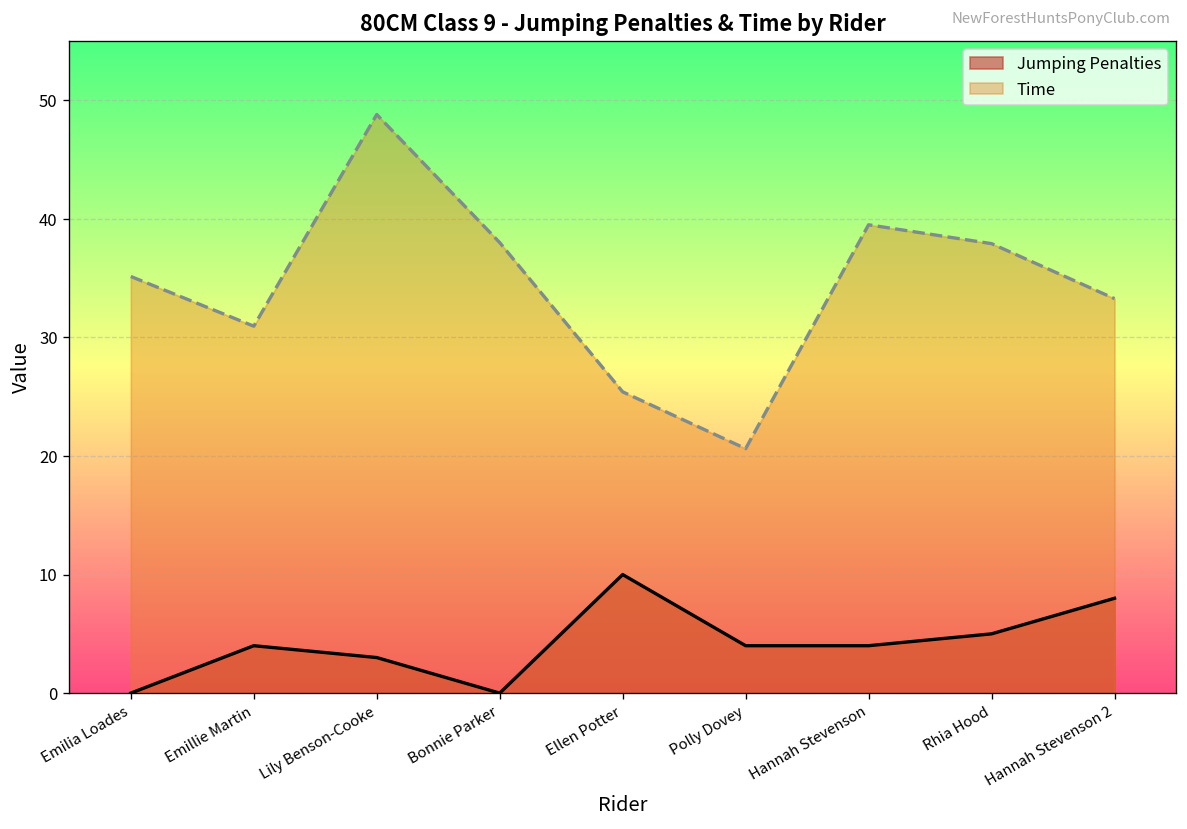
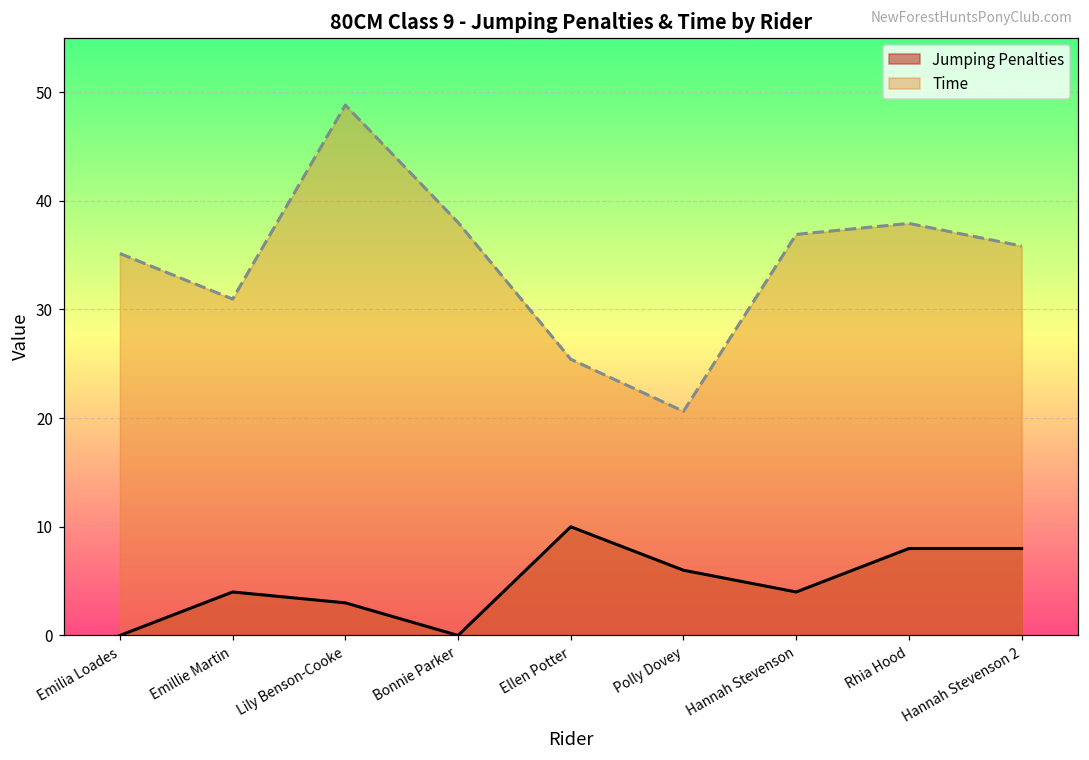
Jumping Penalties, Polly Dovey: 4 -> 6
Time, Hannah Stevenson: 40 -> 37
Jumping Penalties, Rhia Hood: 5 -> 8
Time, Hannah Stevenson 2: 33 -> 36
